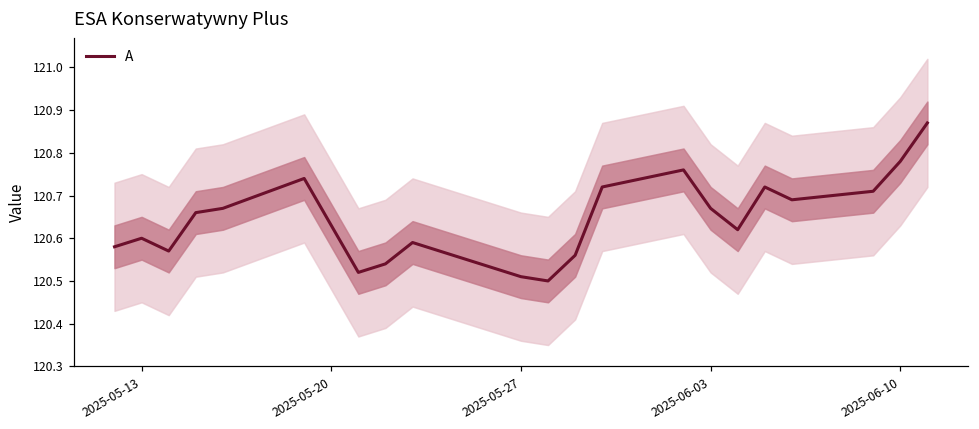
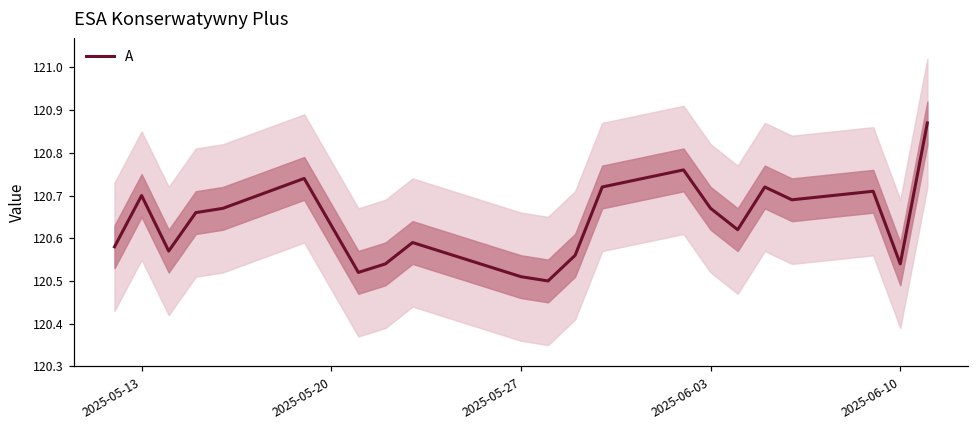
A, 2025-05-13: 120.6 -> 120.7
A, 2025-06-10: 120.78 -> 120.54
